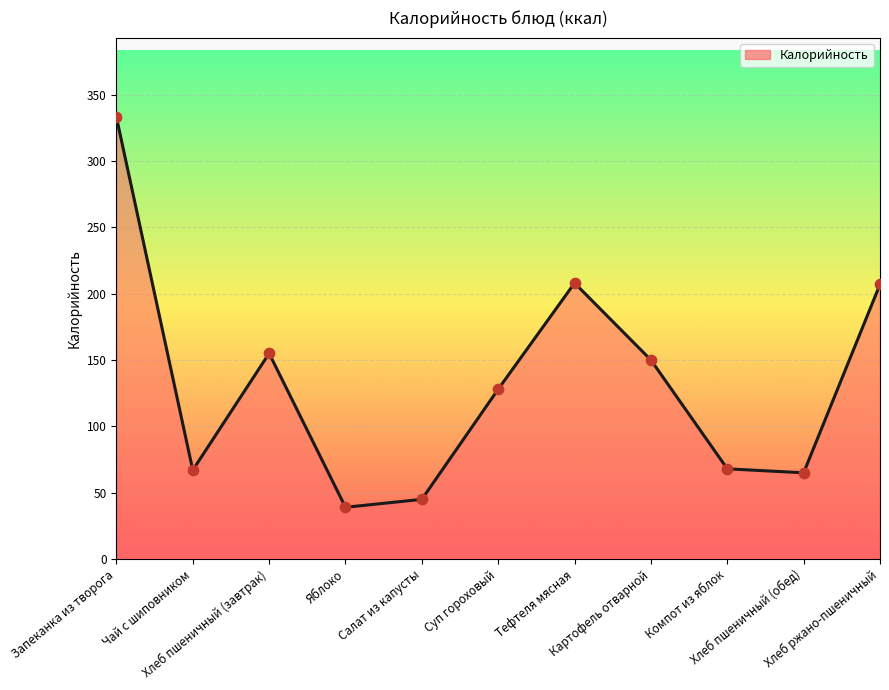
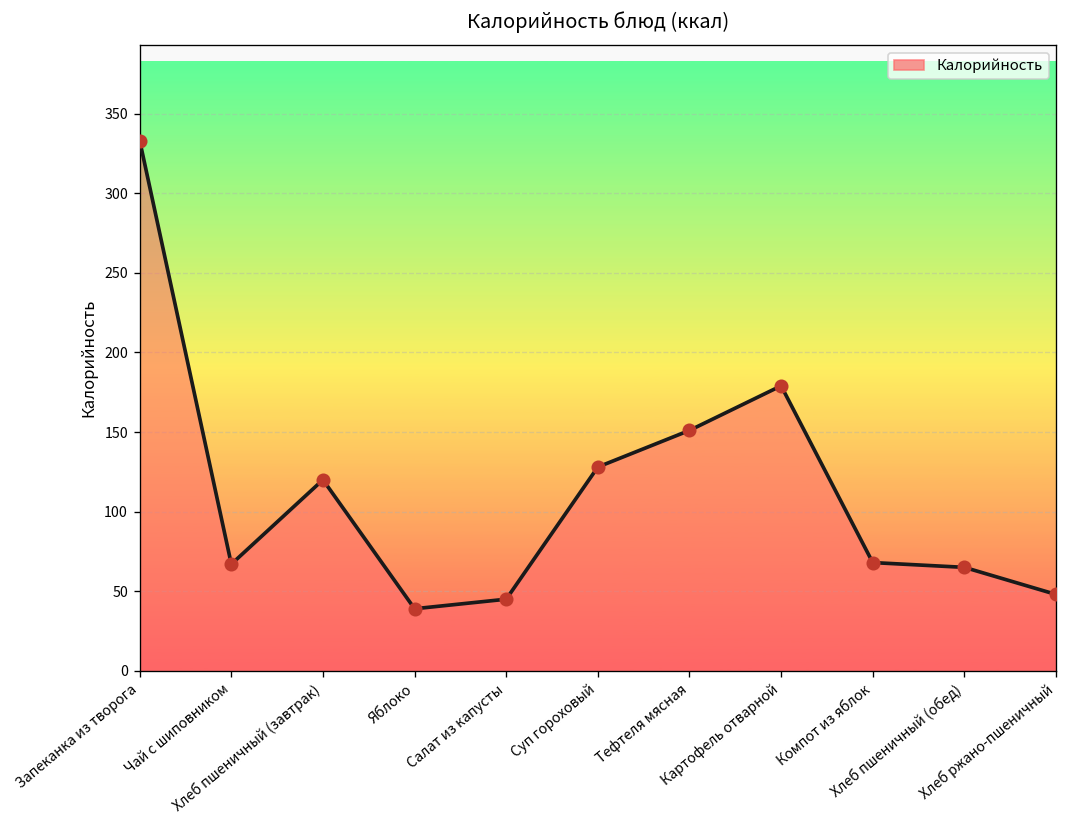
Хлеб пшеничный (завтрак): 155 -> 120
Тефтеля мясная: 208 -> 151
Картофель отварной: 150 -> 179
Хлеб ржано-пшеничный: 207 -> 48
